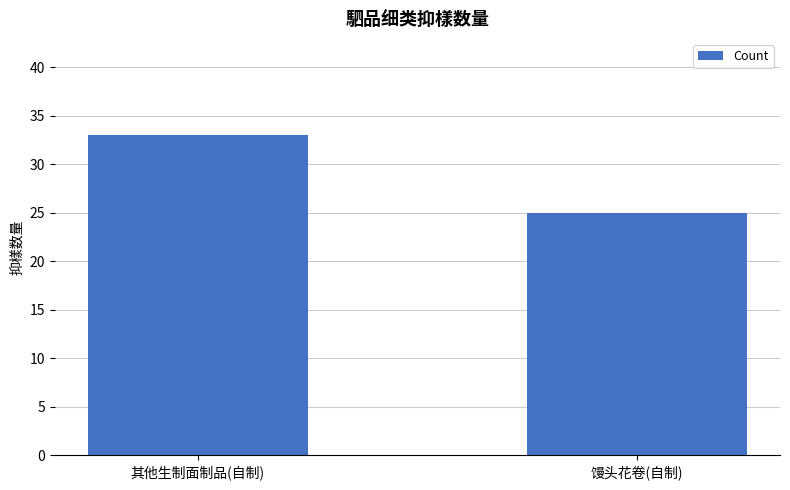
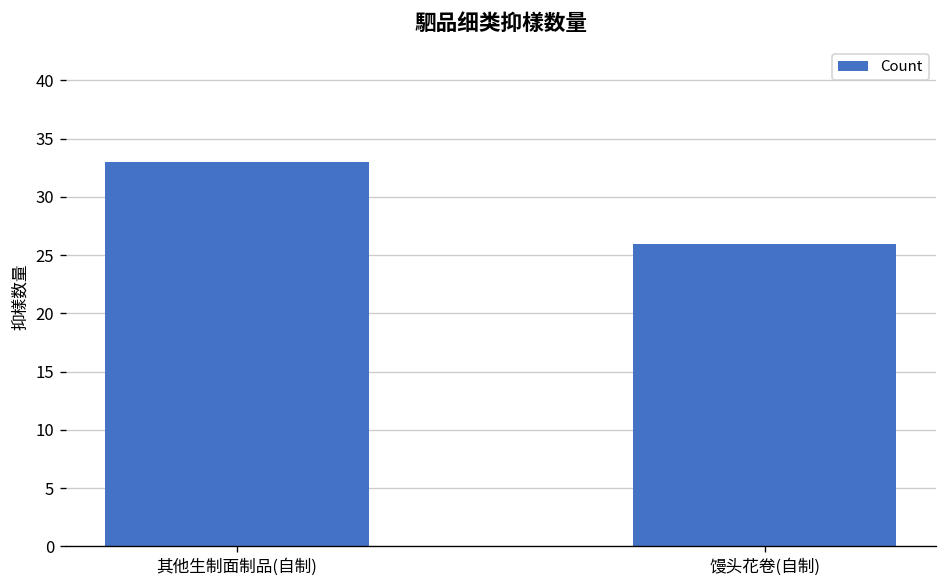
馒头花卷(自制): 25 -> 26
